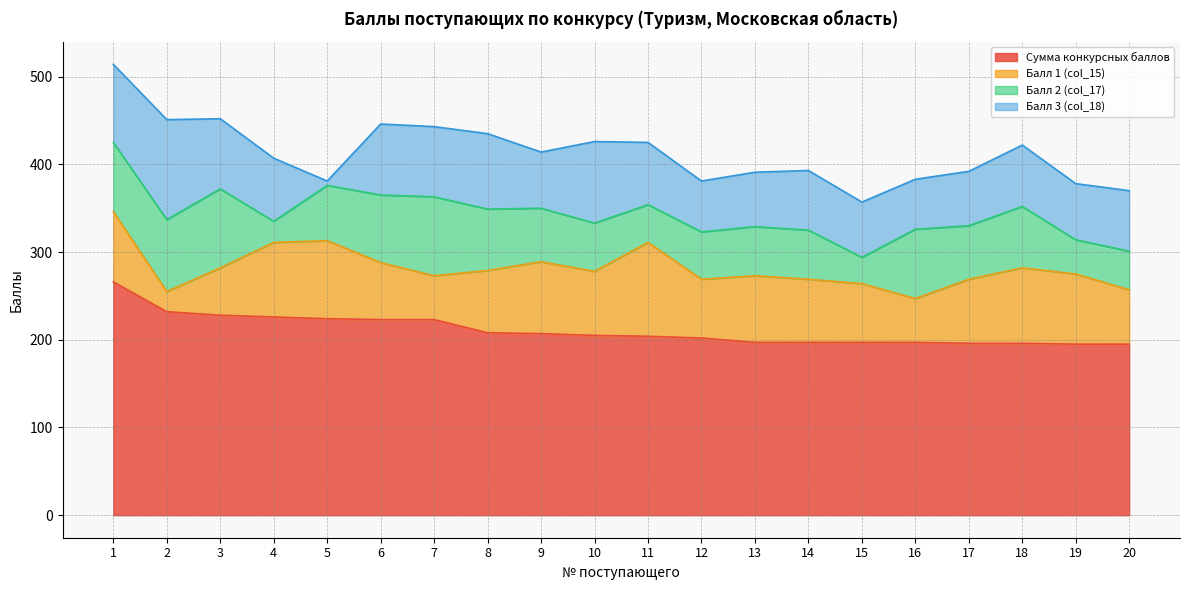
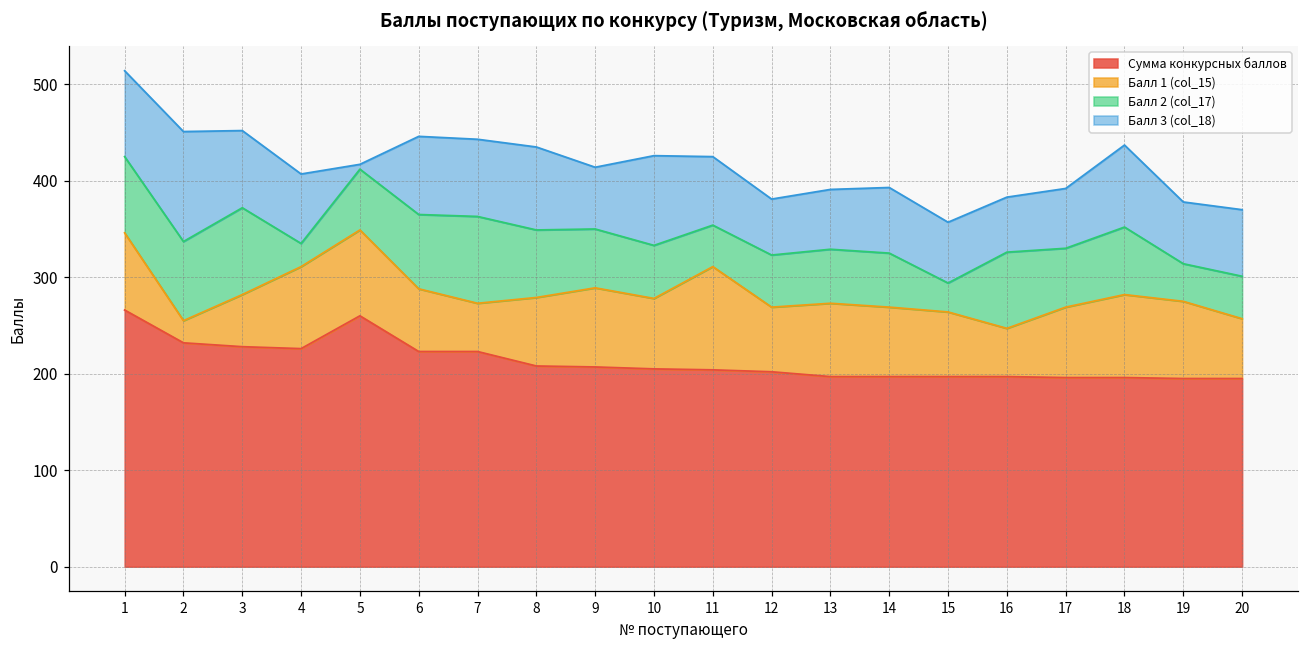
Сумма конкурсных баллов, 5: 220 -> 260
Балл 3 (col_18), 18: 70 -> 90
